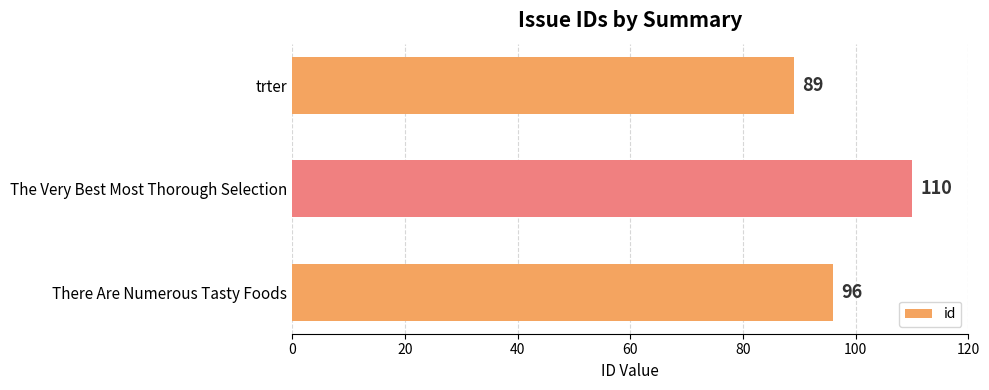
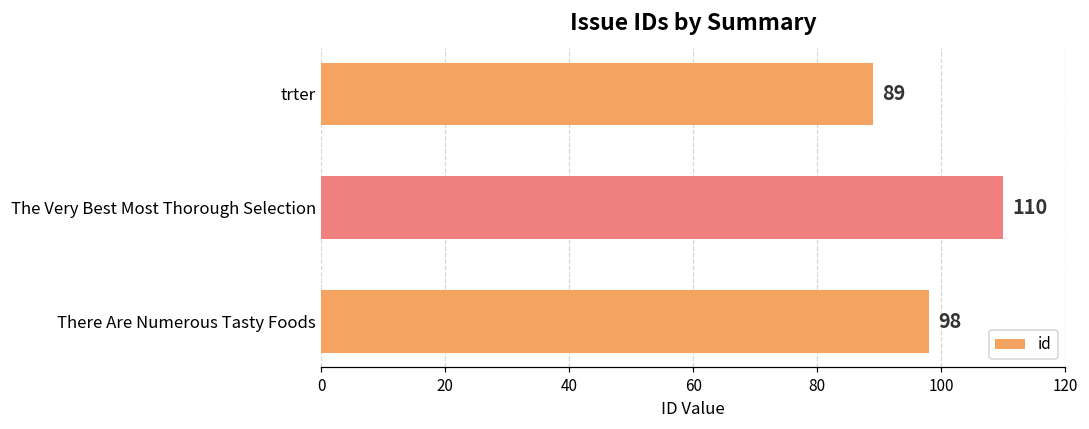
There Are Numerous Tasty Foods: 96 -> 98
